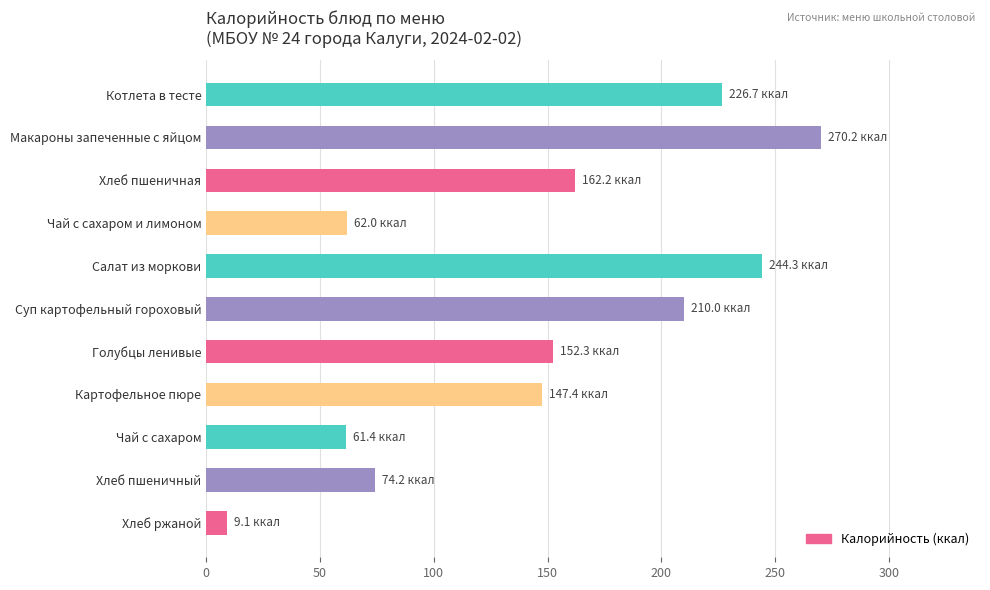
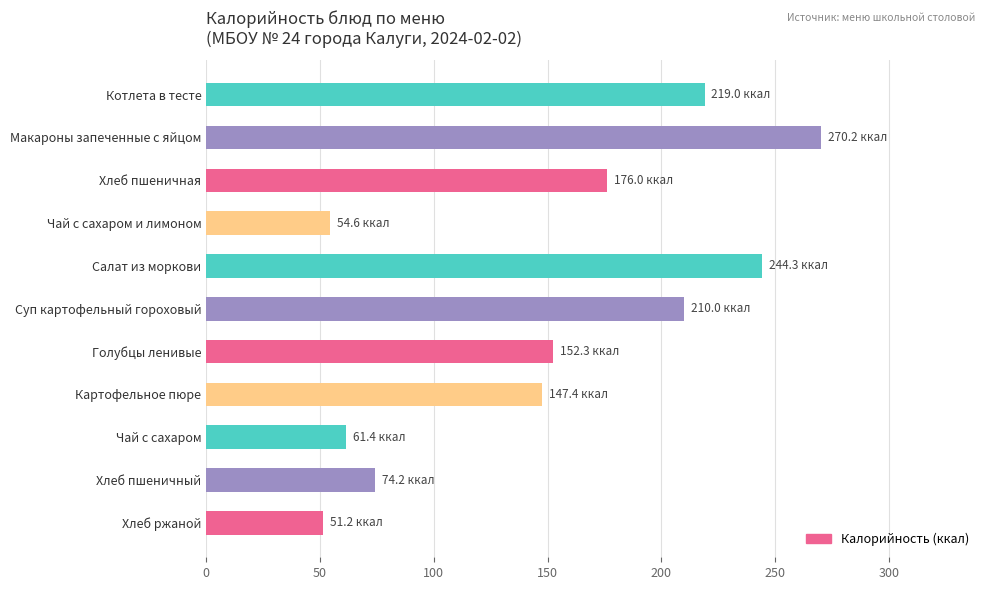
Котлета в тесте: 226.7 -> 219.0
Хлеб пшеничная: 162.2 -> 176.0
Чай с сахаром и лимоном: 62.0 -> 54.6
Хлеб ржаной: 9.1 -> 51.2
